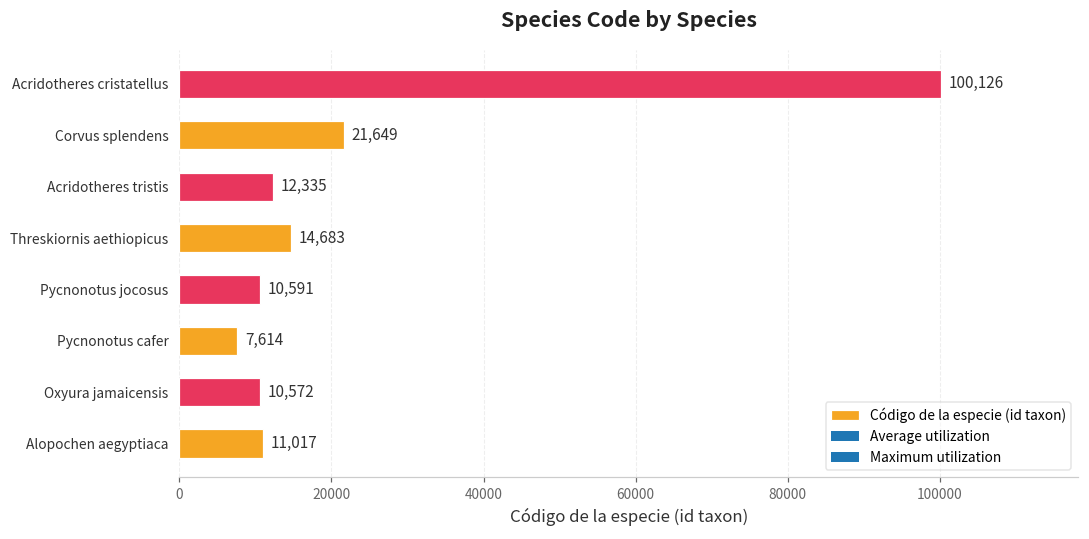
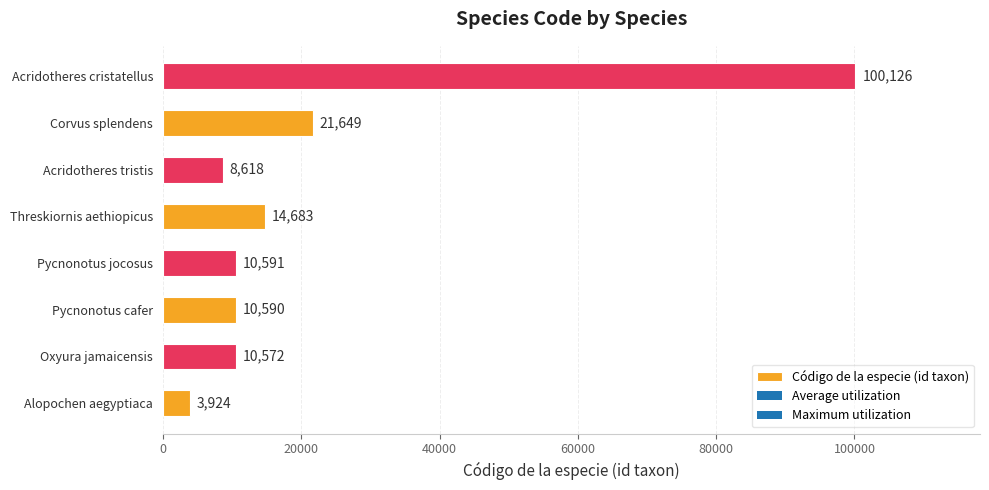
Acridotheres tristis: 12,335 -> 8,618
Pycnonotus cafer: 7,614 -> 10,590
Alopochen aegyptiaca: 11,017 -> 3,924
